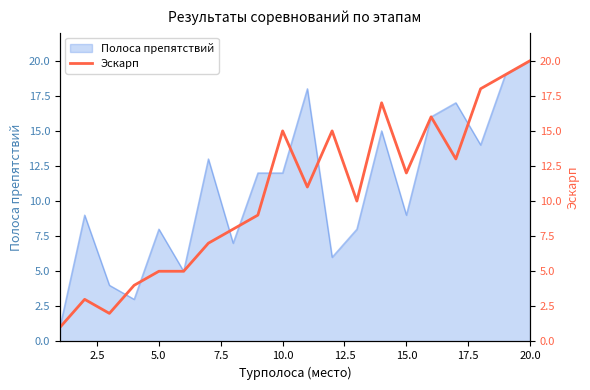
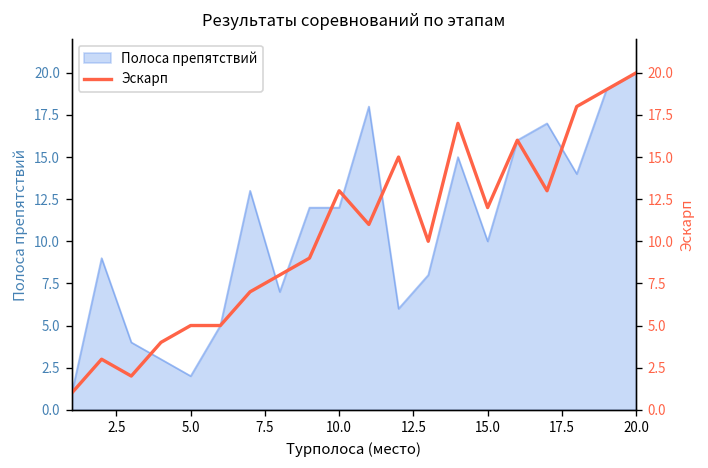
Полоса препятствий, 5.0: 8 -> 2
Полоса препятствий, 15.0: 9 -> 10
Эскарп, 10.0: 15 -> 13
